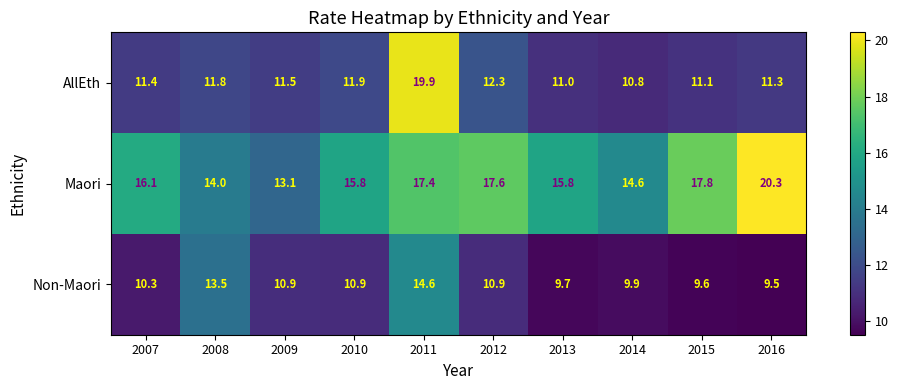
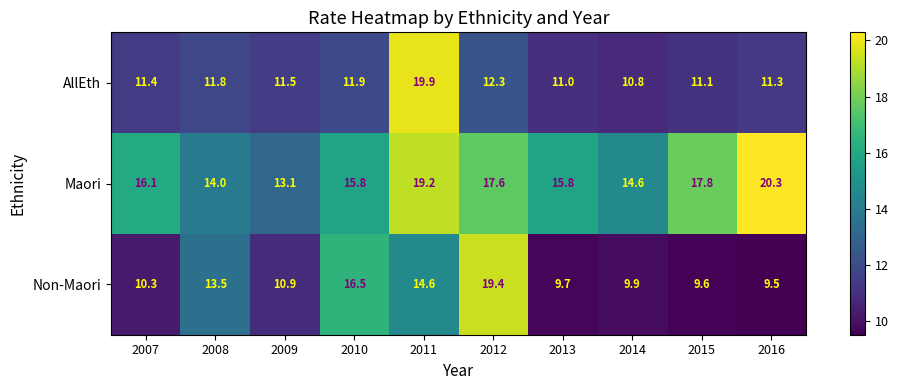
Maori, 2011: 17.4 -> 19.2
Non-Maori, 2010: 10.9 -> 16.5
Non-Maori, 2012: 10.9 -> 19.4
